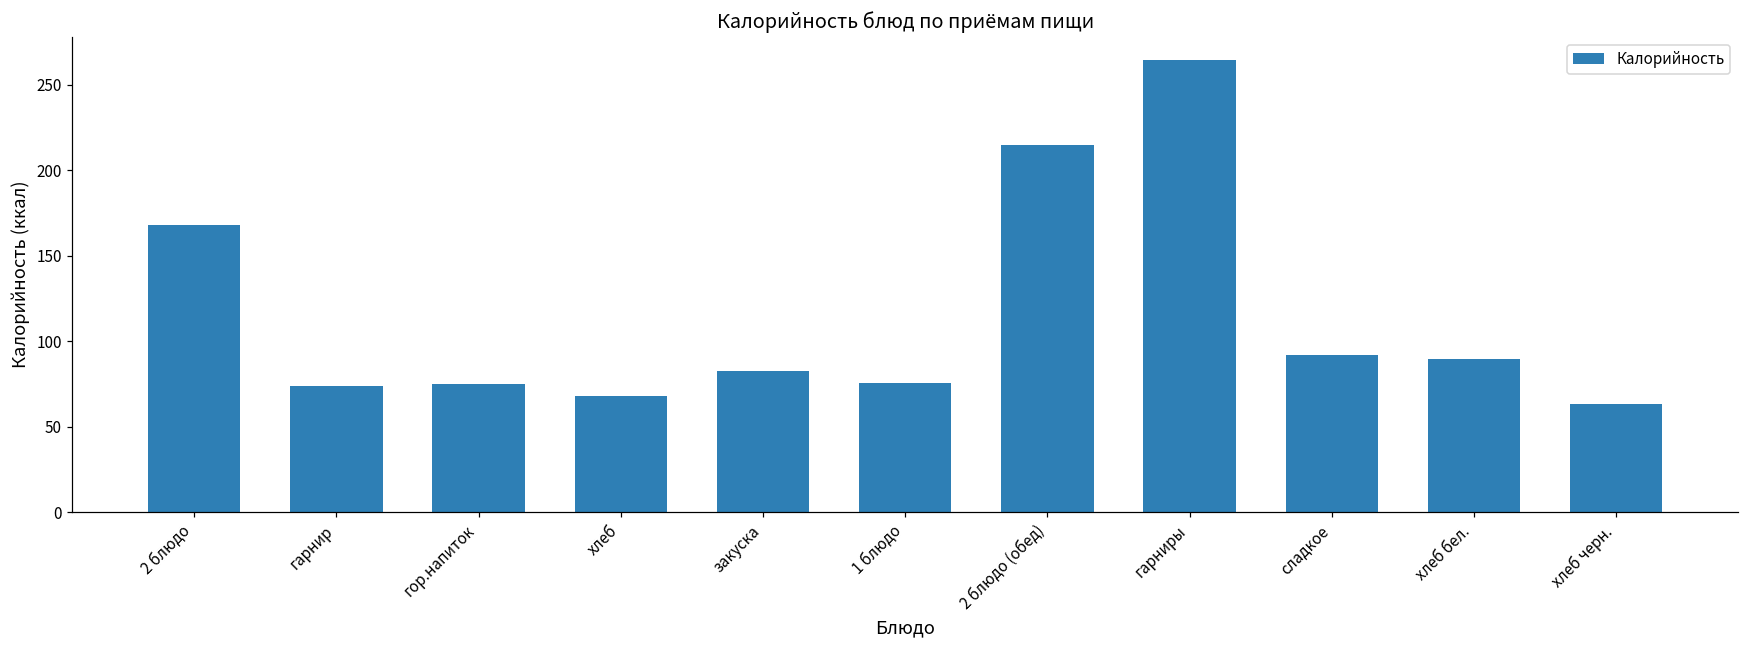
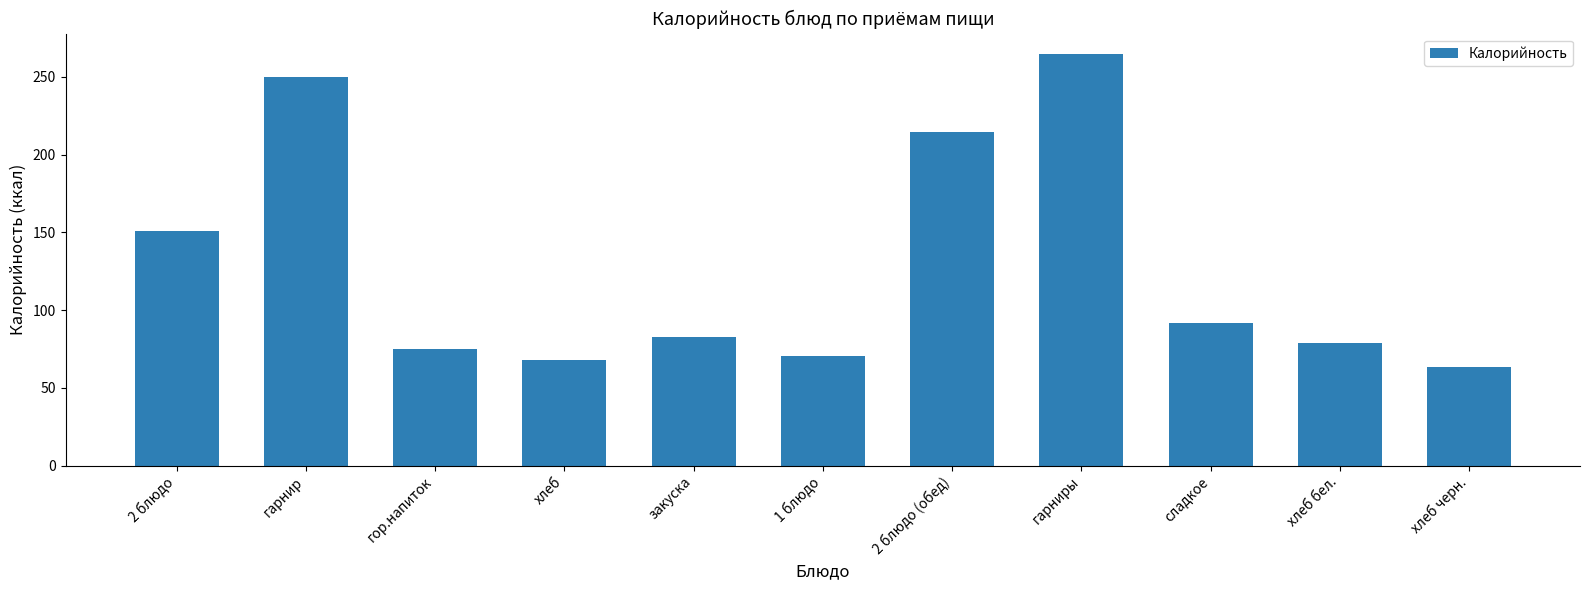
2 блюдо: 168 -> 151
гарнир: 74 -> 250
1 блюдо: 76 -> 70
хлеб бел.: 89 -> 79
